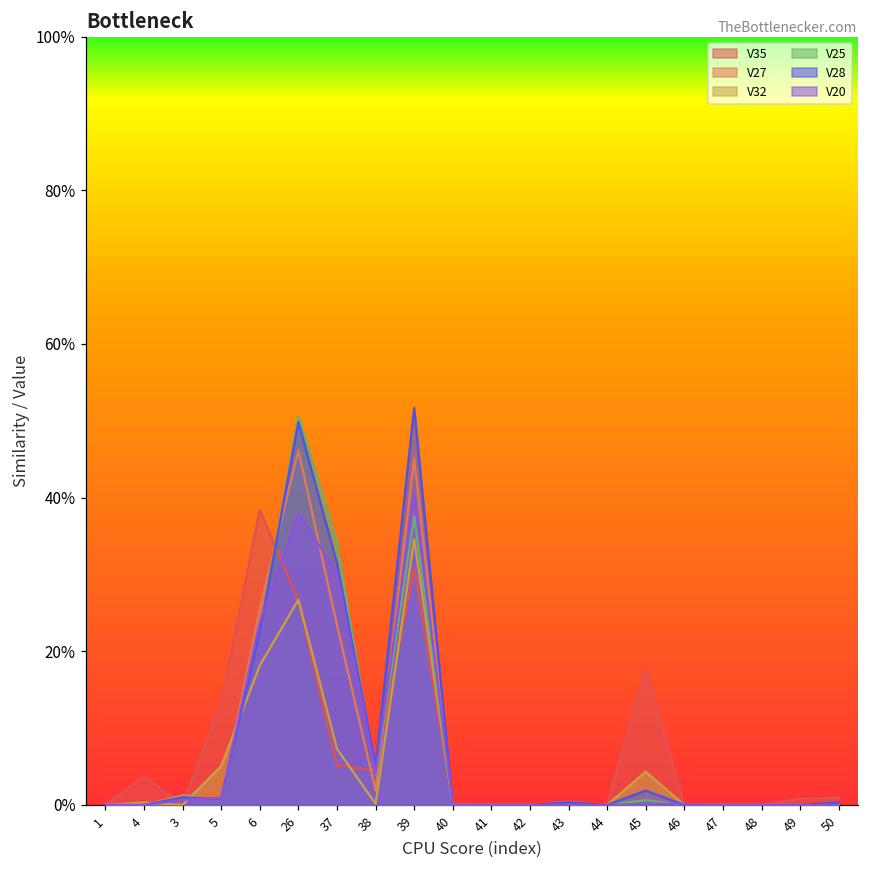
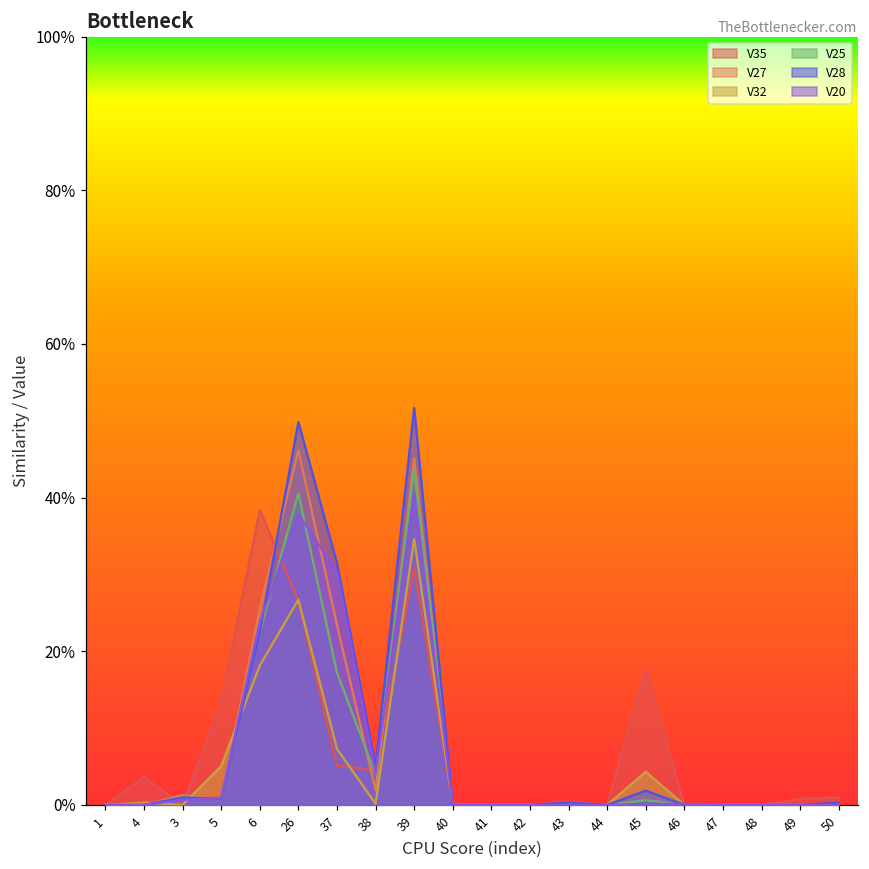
V25, 26: 51% -> 41%
V25, 37: 34% -> 17%
V25, 39: 38% -> 44%
